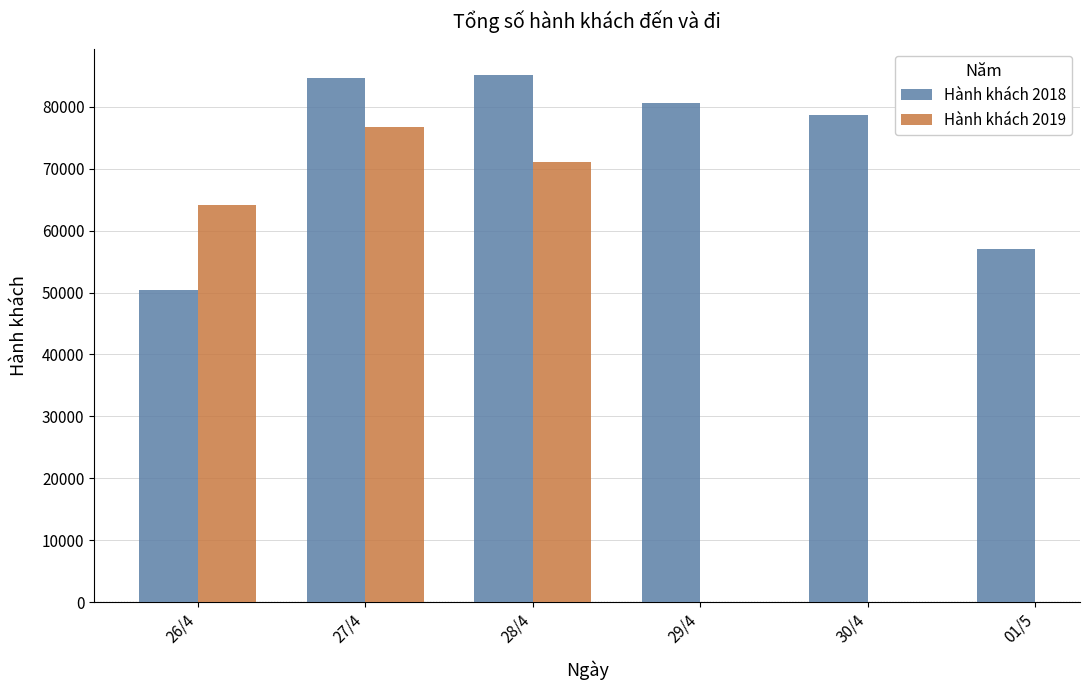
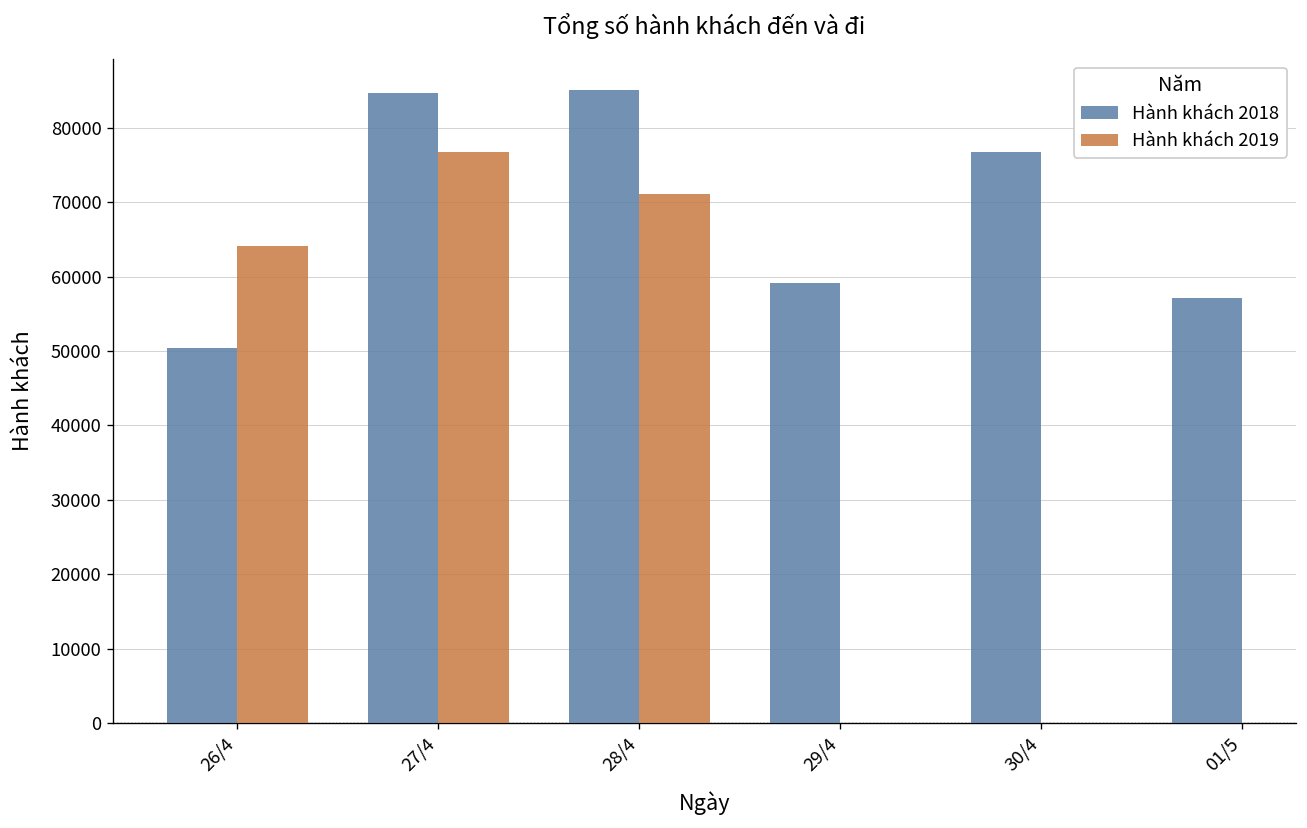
Hành khách 2018, 29/4: 81000 -> 59000
Hành khách 2018, 30/4: 79000 -> 77000
